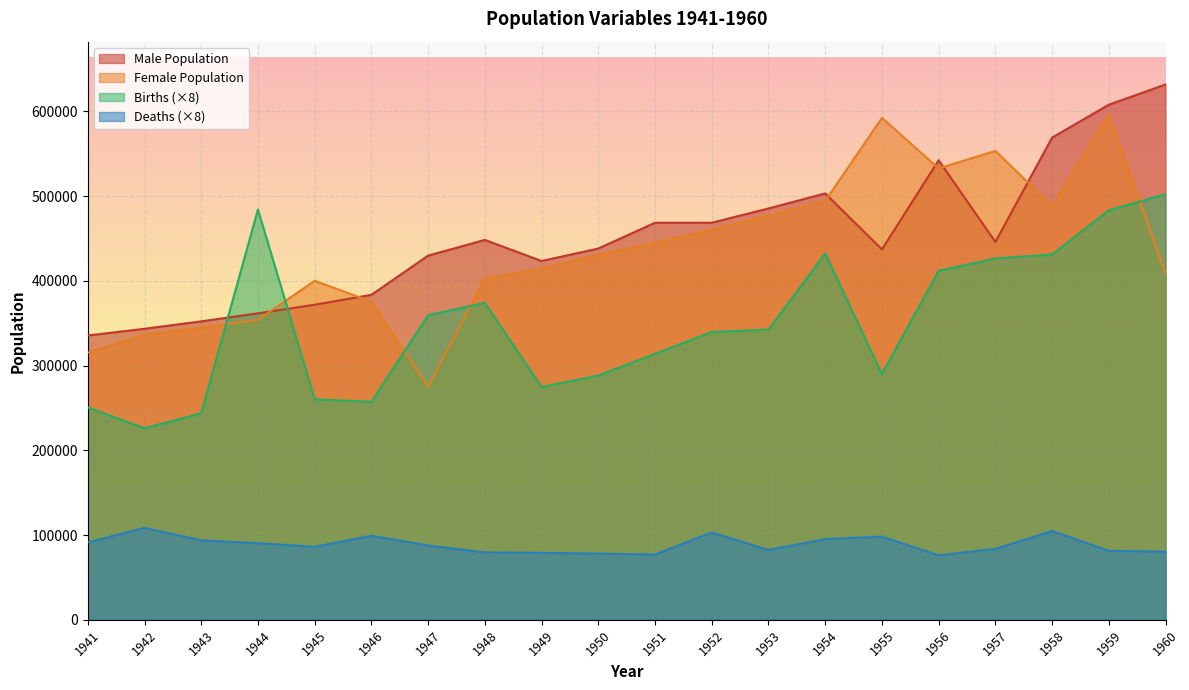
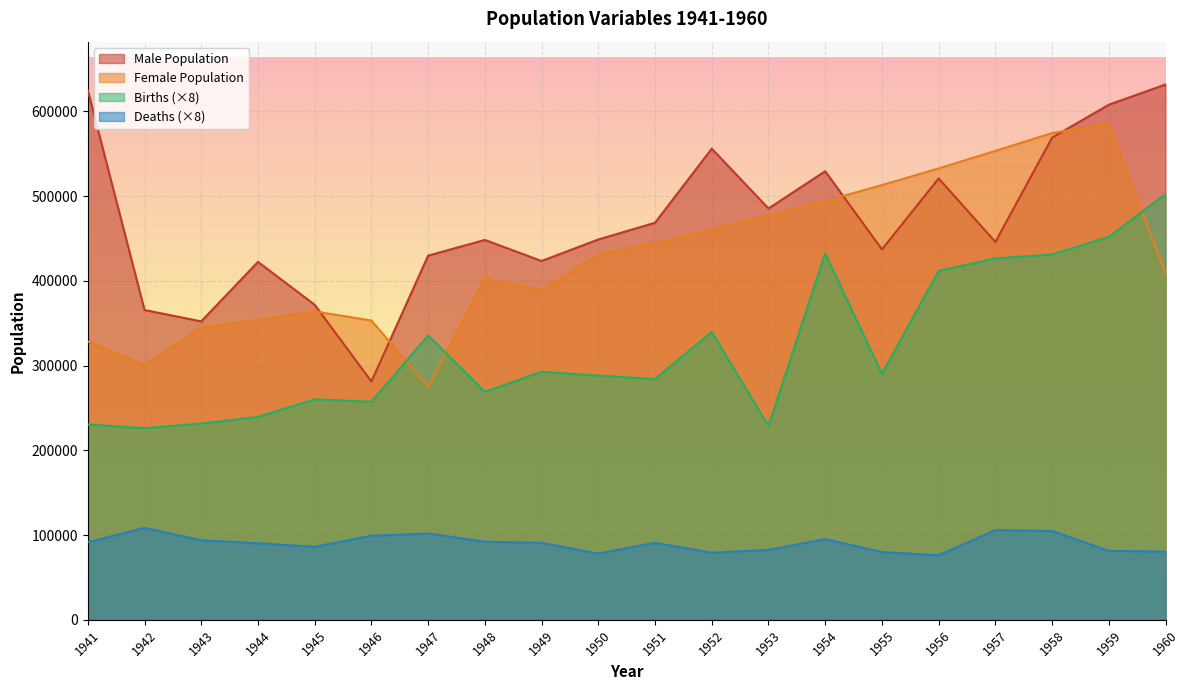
Male Population, 1941: 340000 -> 620000
Female Population, 1941: 320000 -> 330000
Births (×8), 1941: 250000 -> 230000
Male Population, 1942: 340000 -> 370000
Female Population, 1942: 340000 -> 300000
Births (×8), 1943: 240000 -> 230000
Male Population, 1944: 360000 -> 420000
Births (×8), 1944: 480000 -> 240000
Female Population, 1945: 400000 -> 360000
Male Population, 1946: 380000 -> 280000
Female Population, 1946: 380000 -> 350000
Births (×8), 1947: 360000 -> 340000
Deaths (×8), 1947: 90000 -> 100000
Births (×8), 1948: 370000 -> 270000
Deaths (×8), 1948: 80000 -> 90000
Female Population, 1949: 410000 -> 390000
Births (×8), 1949: 270000 -> 290000
Deaths (×8), 1949: 80000 -> 90000
Male Population, 1950: 440000 -> 450000
Births (×8), 1951: 310000 -> 280000
Deaths (×8), 1951: 80000 -> 90000
Male Population, 1952: 470000 -> 560000
Deaths (×8), 1952: 100000 -> 80000
Births (×8), 1953: 340000 -> 230000
Male Population, 1954: 500000 -> 530000
Female Population, 1955: 590000 -> 510000
Deaths (×8), 1955: 100000 -> 80000
Male Population, 1956: 540000 -> 520000
Deaths (×8), 1957: 80000 -> 110000
Female Population, 1958: 490000 -> 570000
Female Population, 1959: 600000 -> 590000
Births (×8), 1959: 480000 -> 450000
